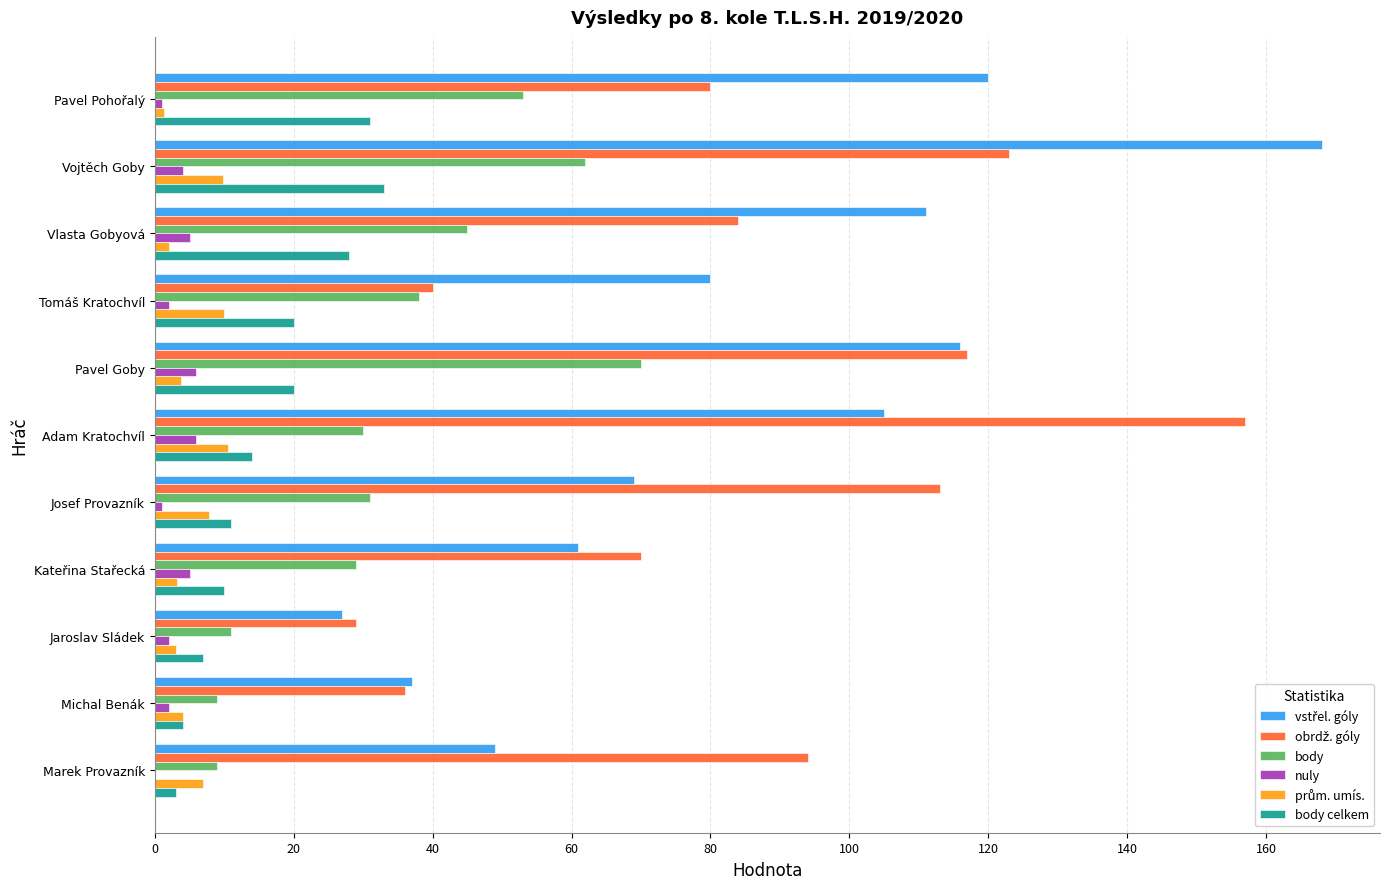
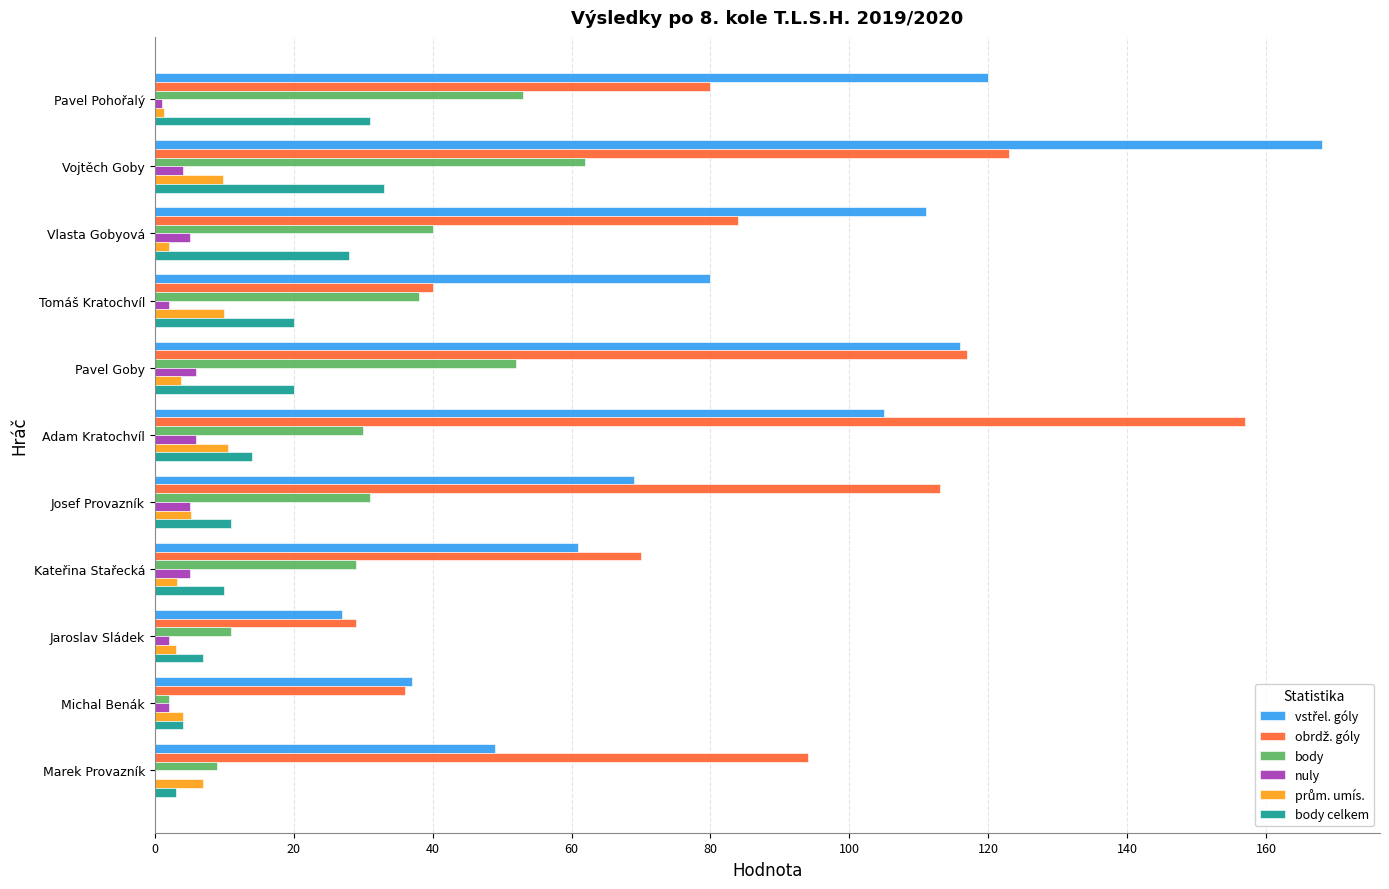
body, Vlasta Gobyová: 45 -> 40
body, Pavel Goby: 70 -> 52
nuly, Josef Provazník: 1 -> 5
prům. umís., Josef Provazník: 8 -> 5
body, Michal Benák: 9 -> 2
